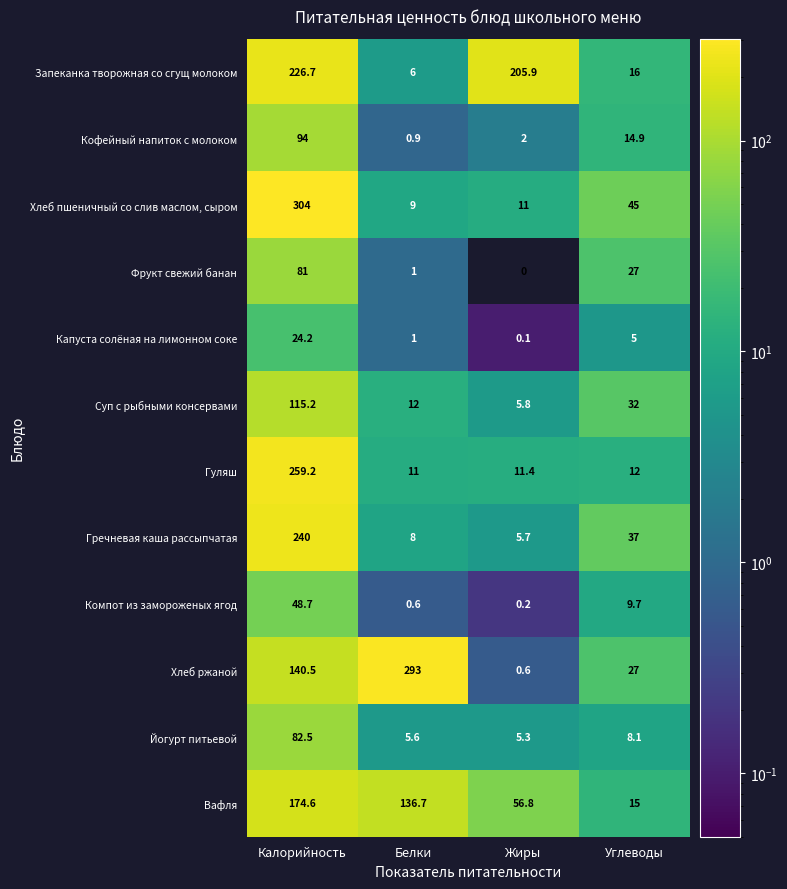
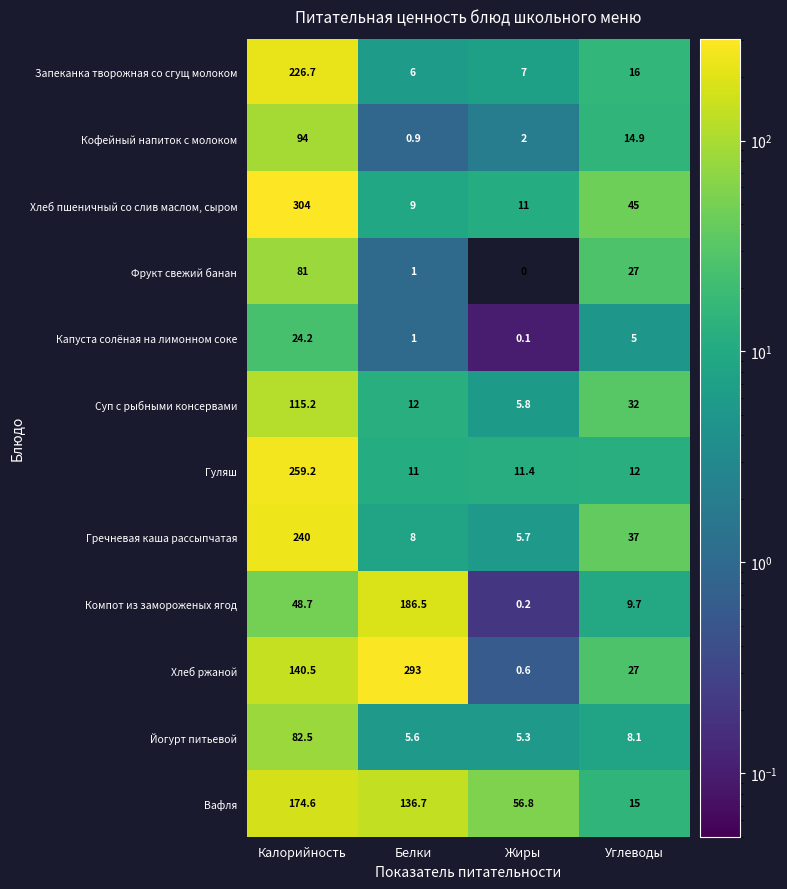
Запеканка творожная со сгущ молоком, Жиры: 205.9 -> 7
Компот из замороженых ягод, Белки: 0.6 -> 186.5
